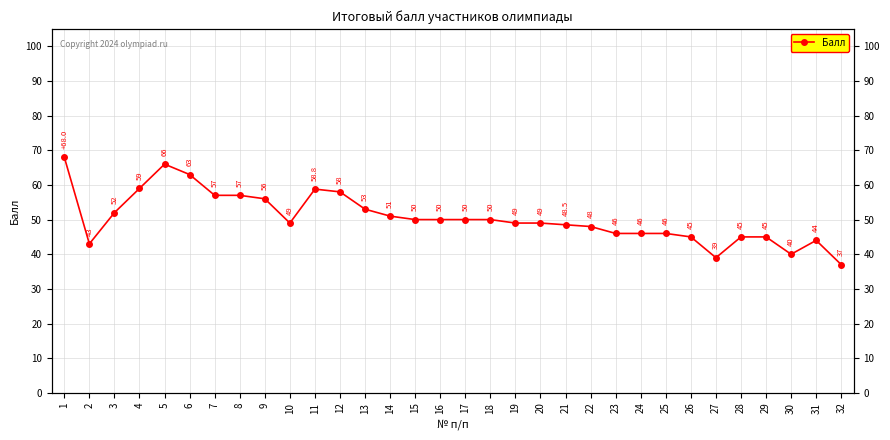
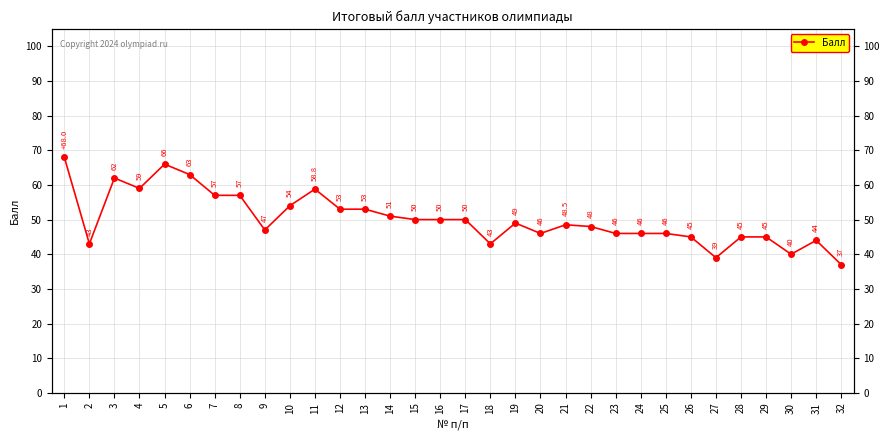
3: 52 -> 62
9: 56 -> 47
10: 49 -> 54
12: 58 -> 53
18: 50 -> 43
20: 49 -> 46
